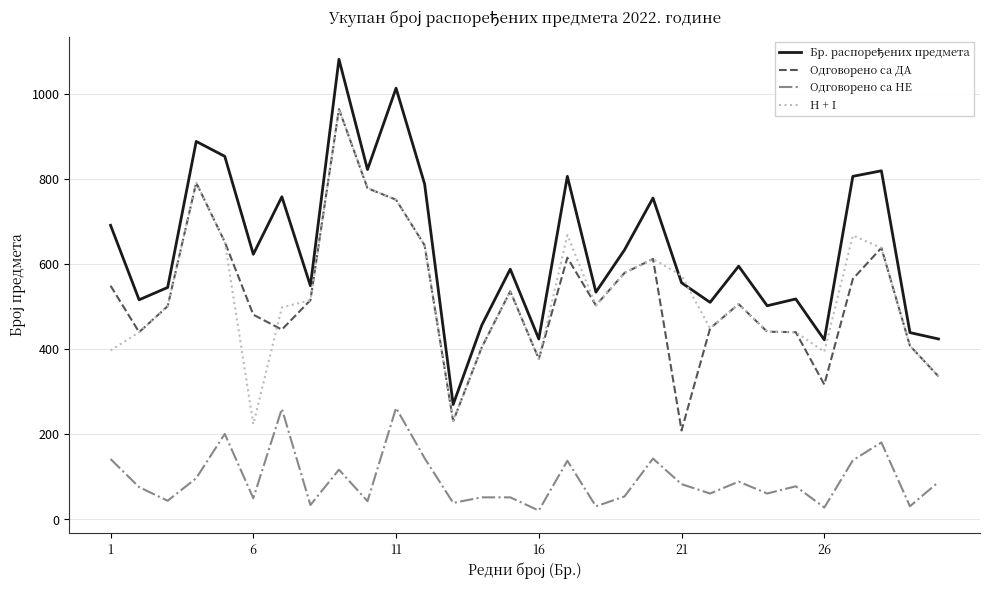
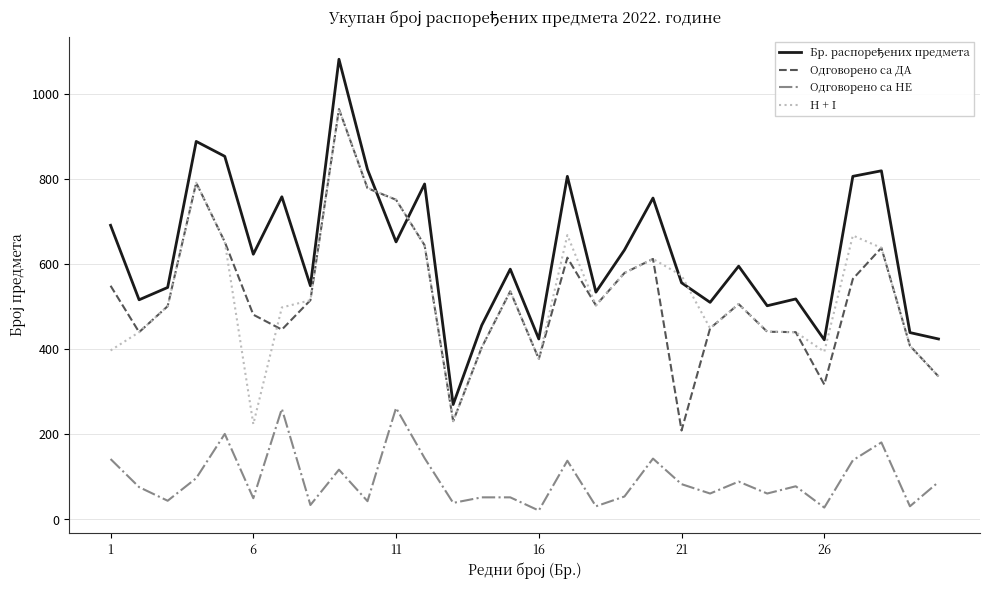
Бр. распоређених предмета, 11: 1010 -> 650
